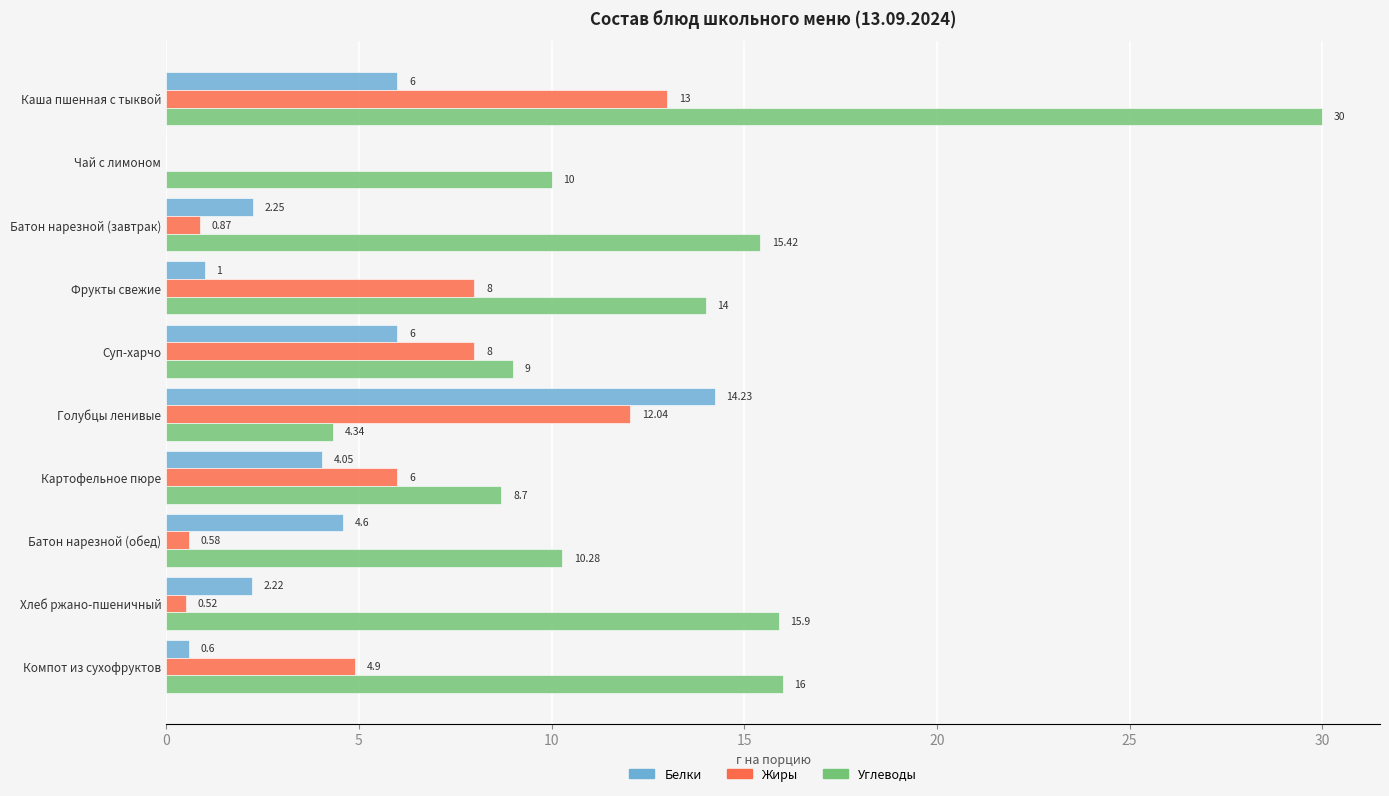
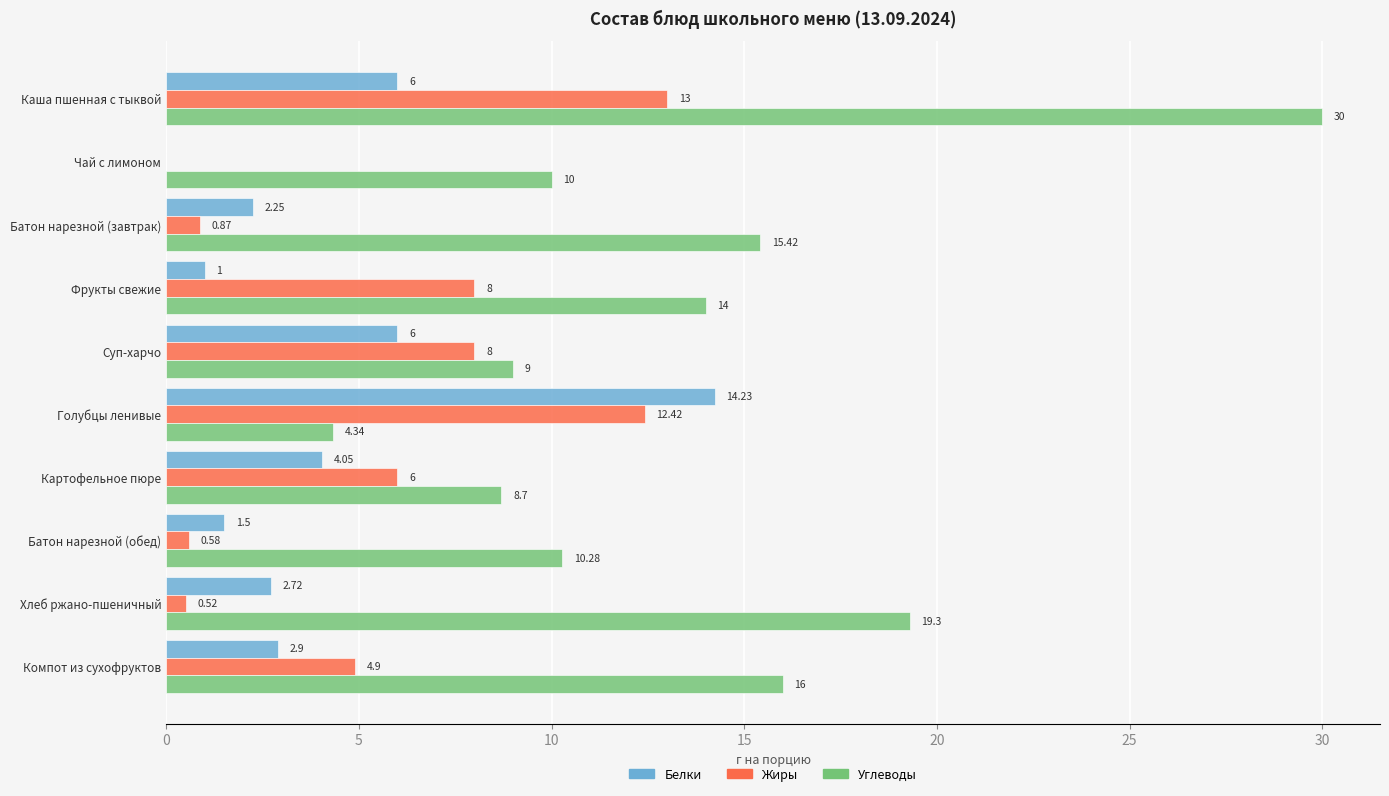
Жиры, Голубцы ленивые: 12.04 -> 12.42
Белки, Батон нарезной (обед): 4.6 -> 1.5
Белки, Хлеб ржано-пшеничный: 2.22 -> 2.72
Углеводы, Хлеб ржано-пшеничный: 15.9 -> 19.3
Белки, Компот из сухофруктов: 0.6 -> 2.9
